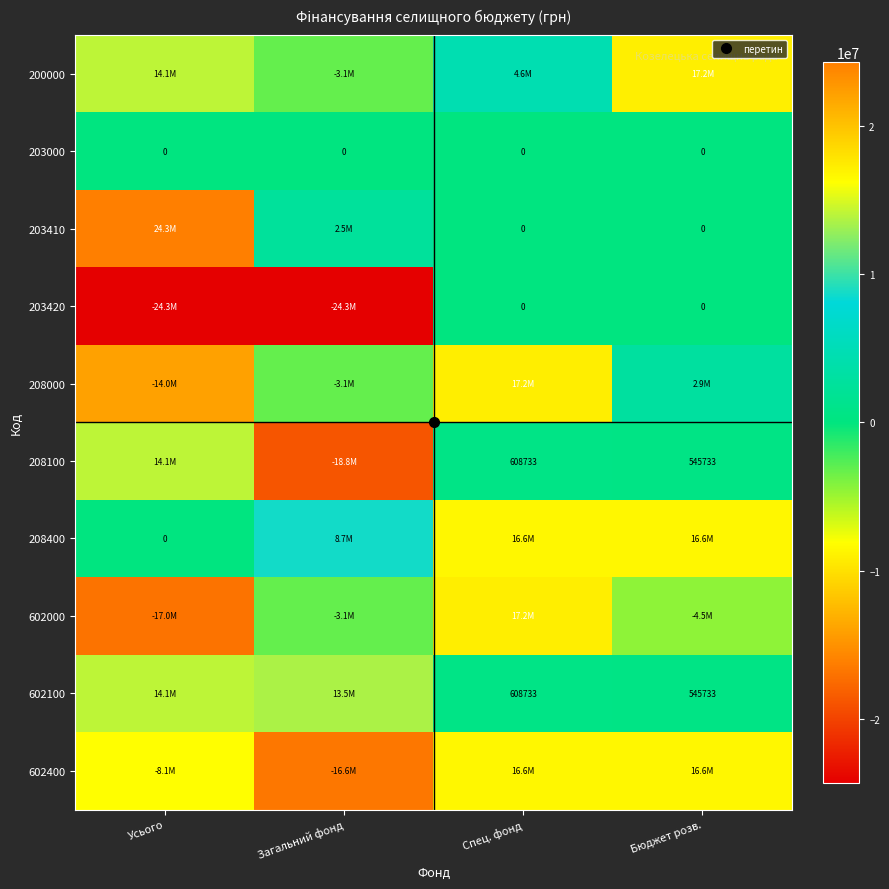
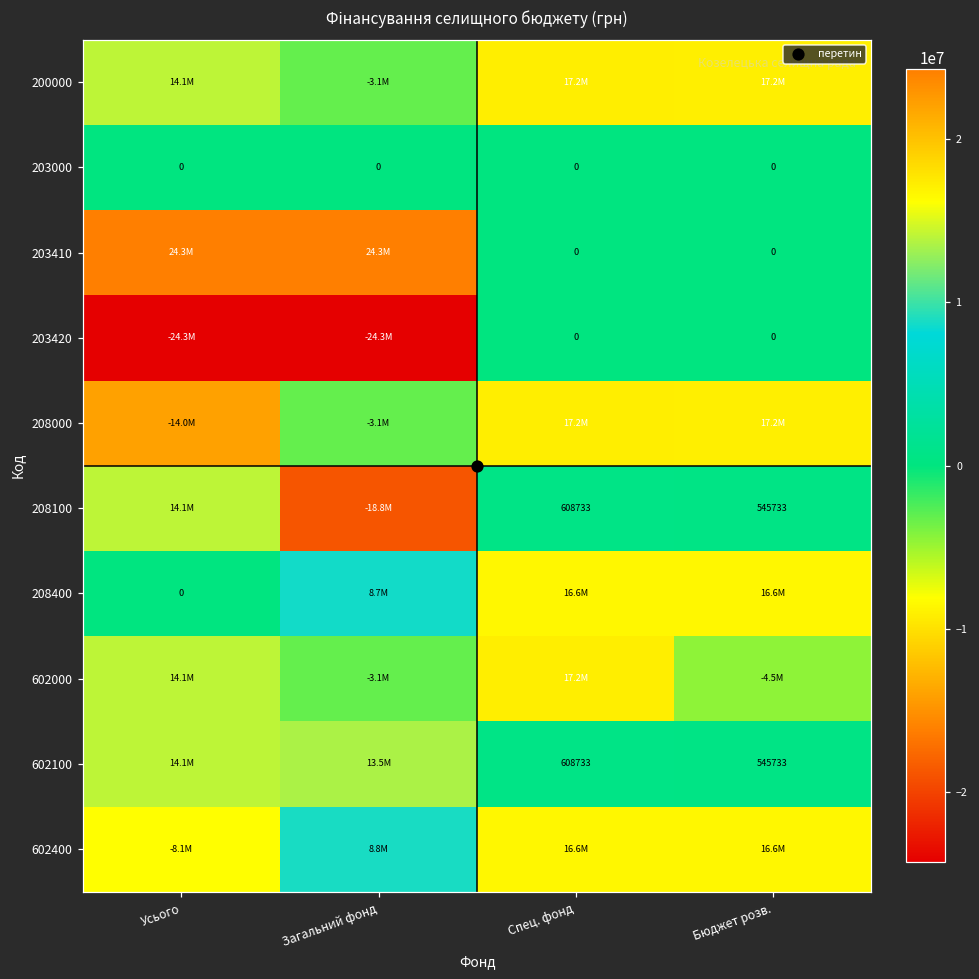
200000, Спец. фонд: 4.6M -> 17.2M
203410, Загальний фонд: 2.5M -> 24.3M
208000, Бюджет розв.: 2.9M -> 17.2M
602000, Усього: -17.0M -> 14.1M
602400, Загальний фонд: -16.6M -> 8.8M
